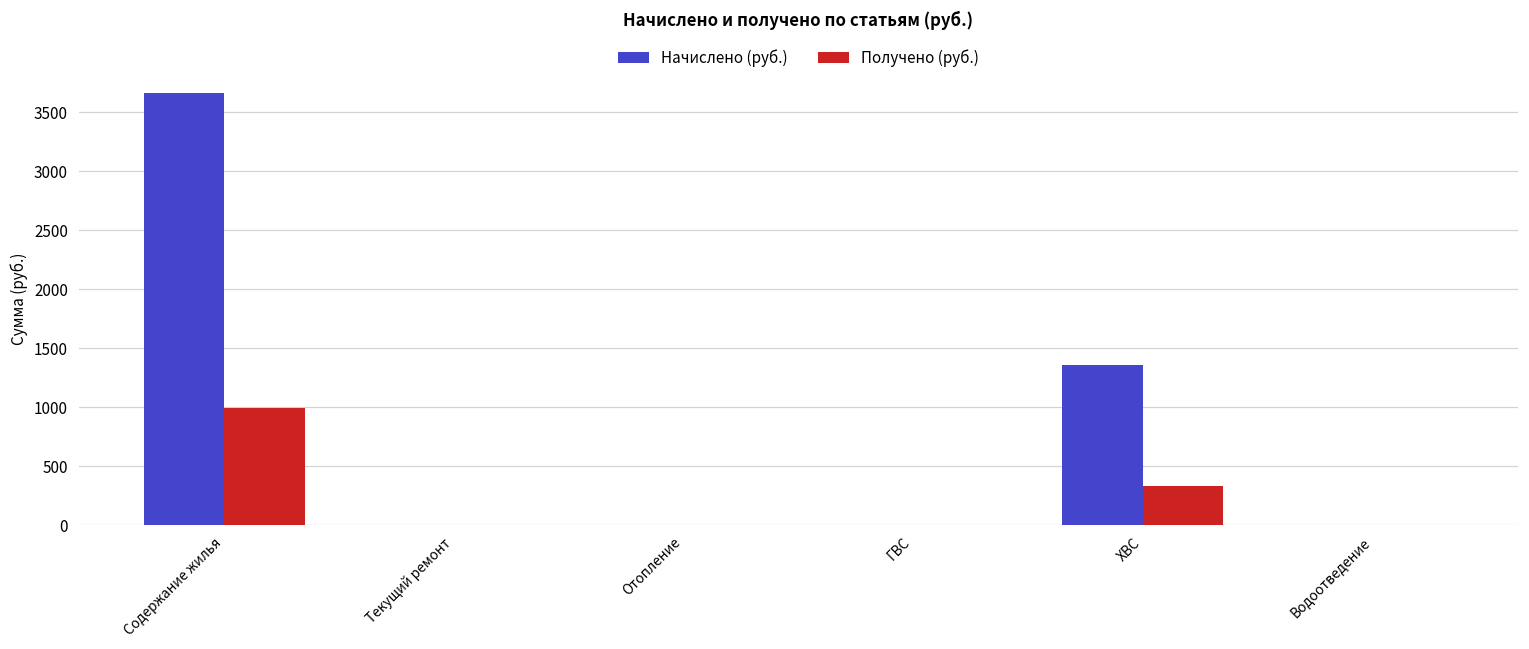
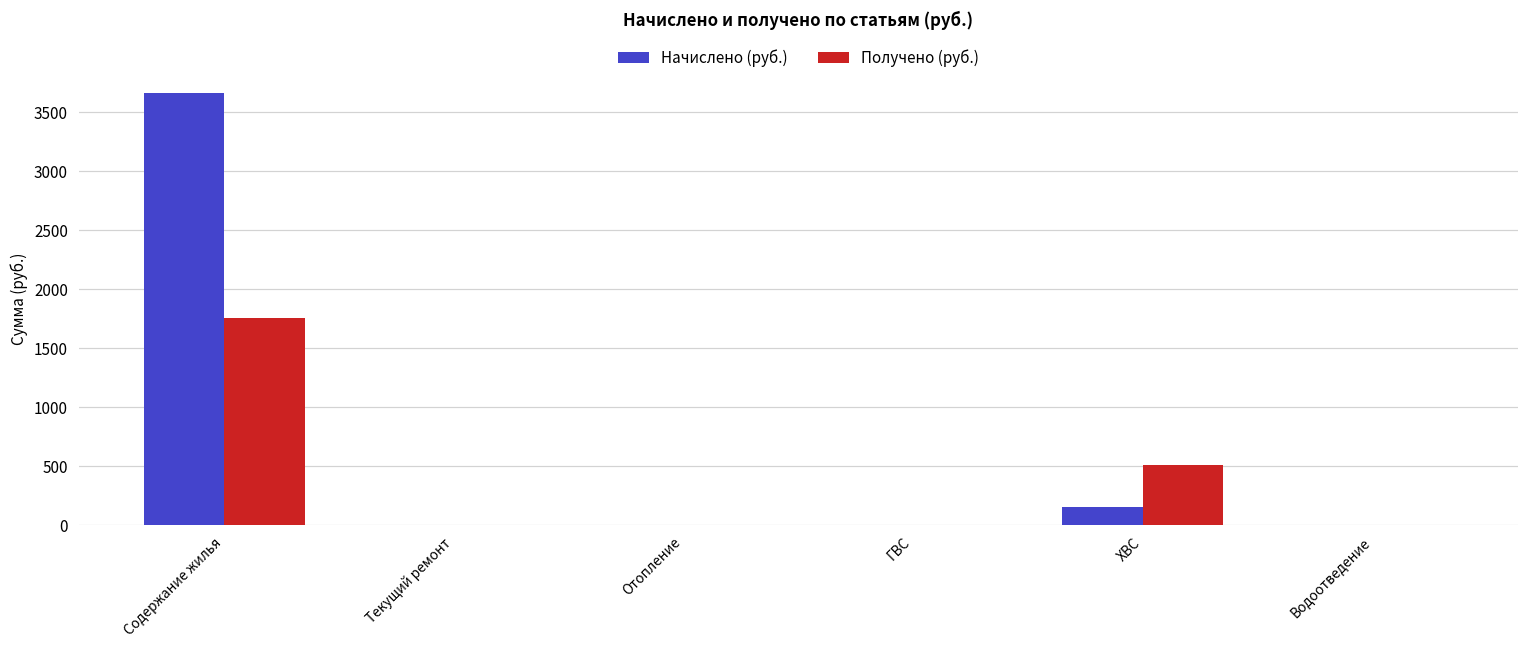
Получено (руб.), Содержание жилья: 990 -> 1760
Начислено (руб.), ХВС: 1350 -> 160
Получено (руб.), ХВС: 330 -> 510
